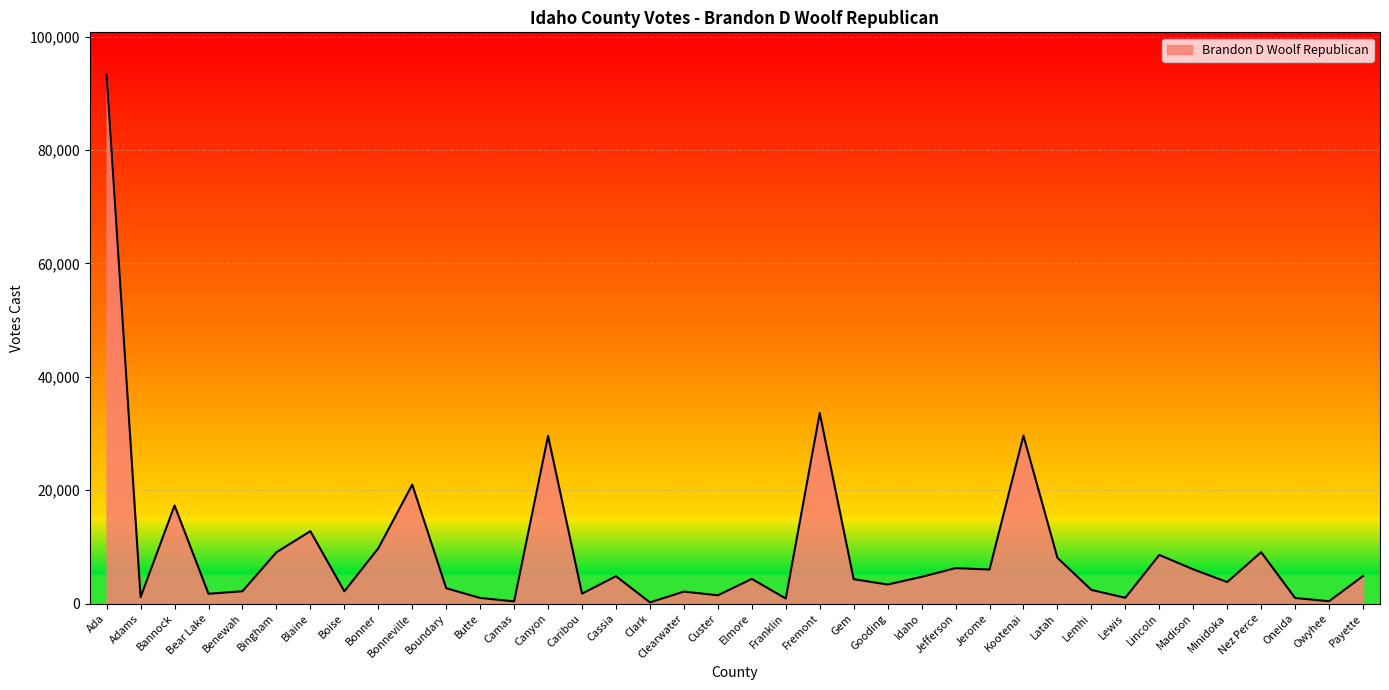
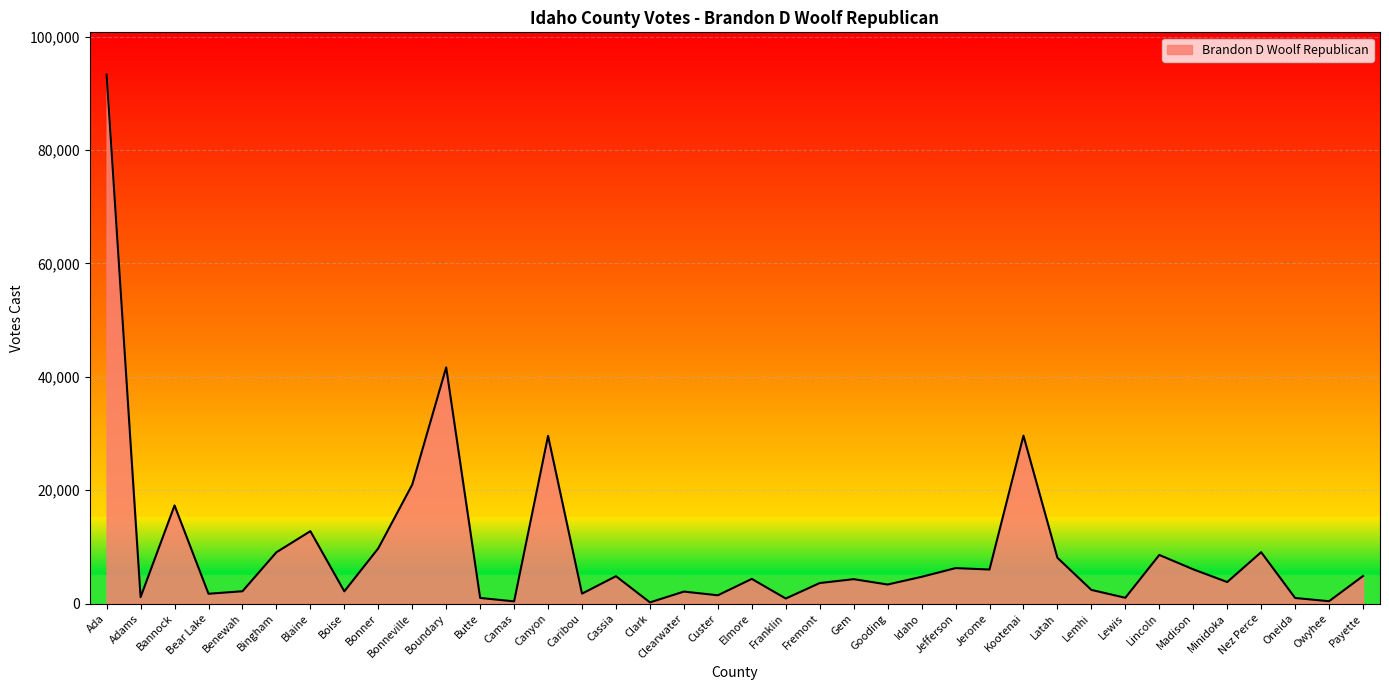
Boundary: 3,000 -> 42,000
Fremont: 34,000 -> 4,000
